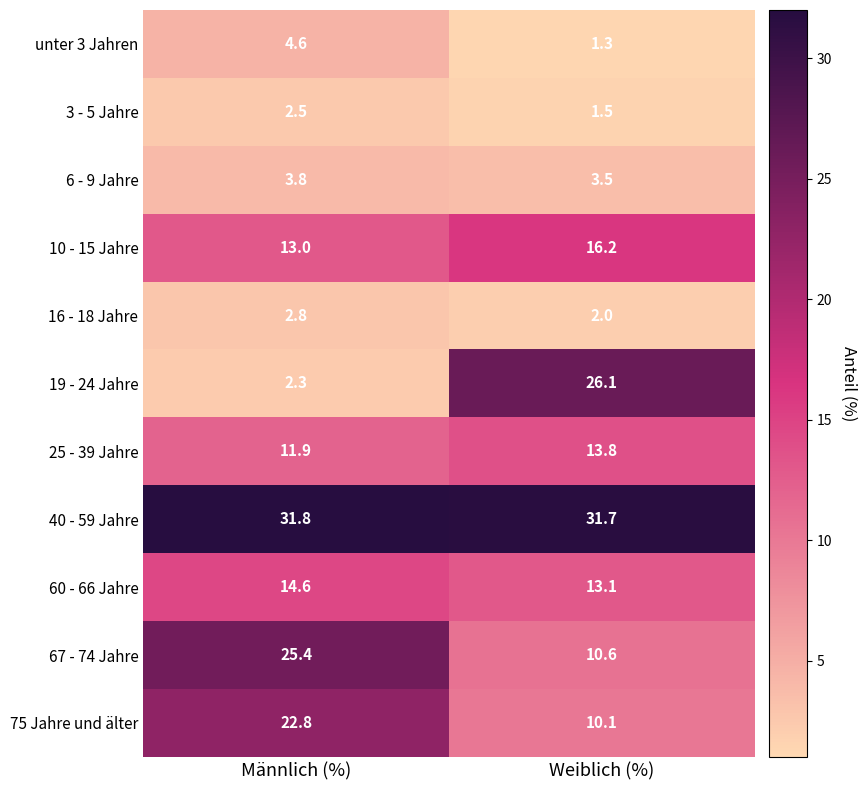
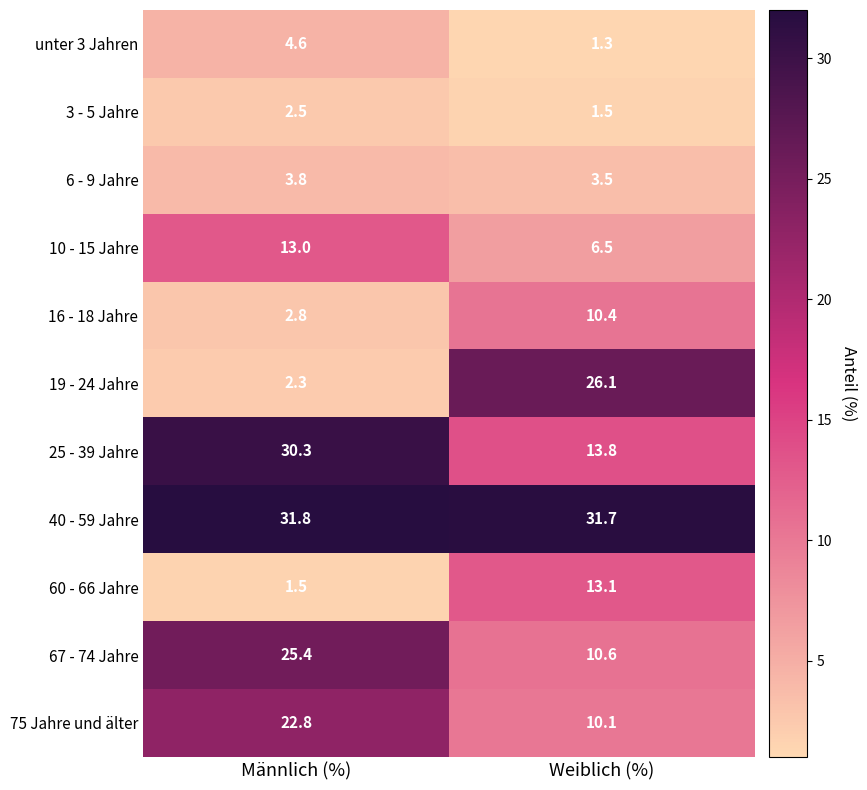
10 - 15 Jahre, Weiblich (%): 16.2 -> 6.5
16 - 18 Jahre, Weiblich (%): 2.0 -> 10.4
25 - 39 Jahre, Männlich (%): 11.9 -> 30.3
60 - 66 Jahre, Männlich (%): 14.6 -> 1.5
